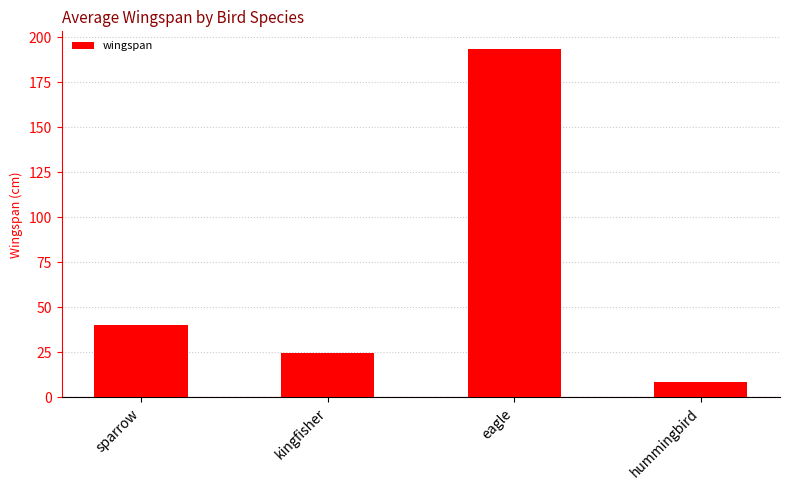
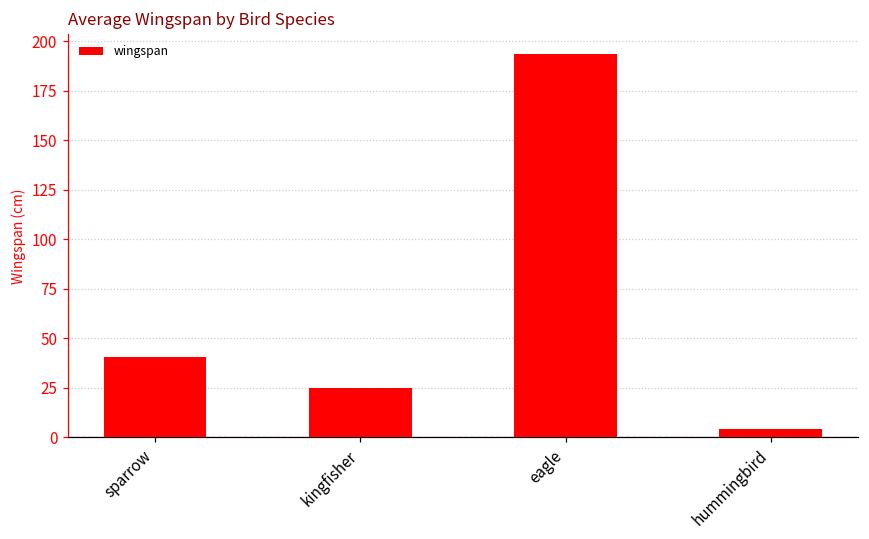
hummingbird: 9 -> 4
